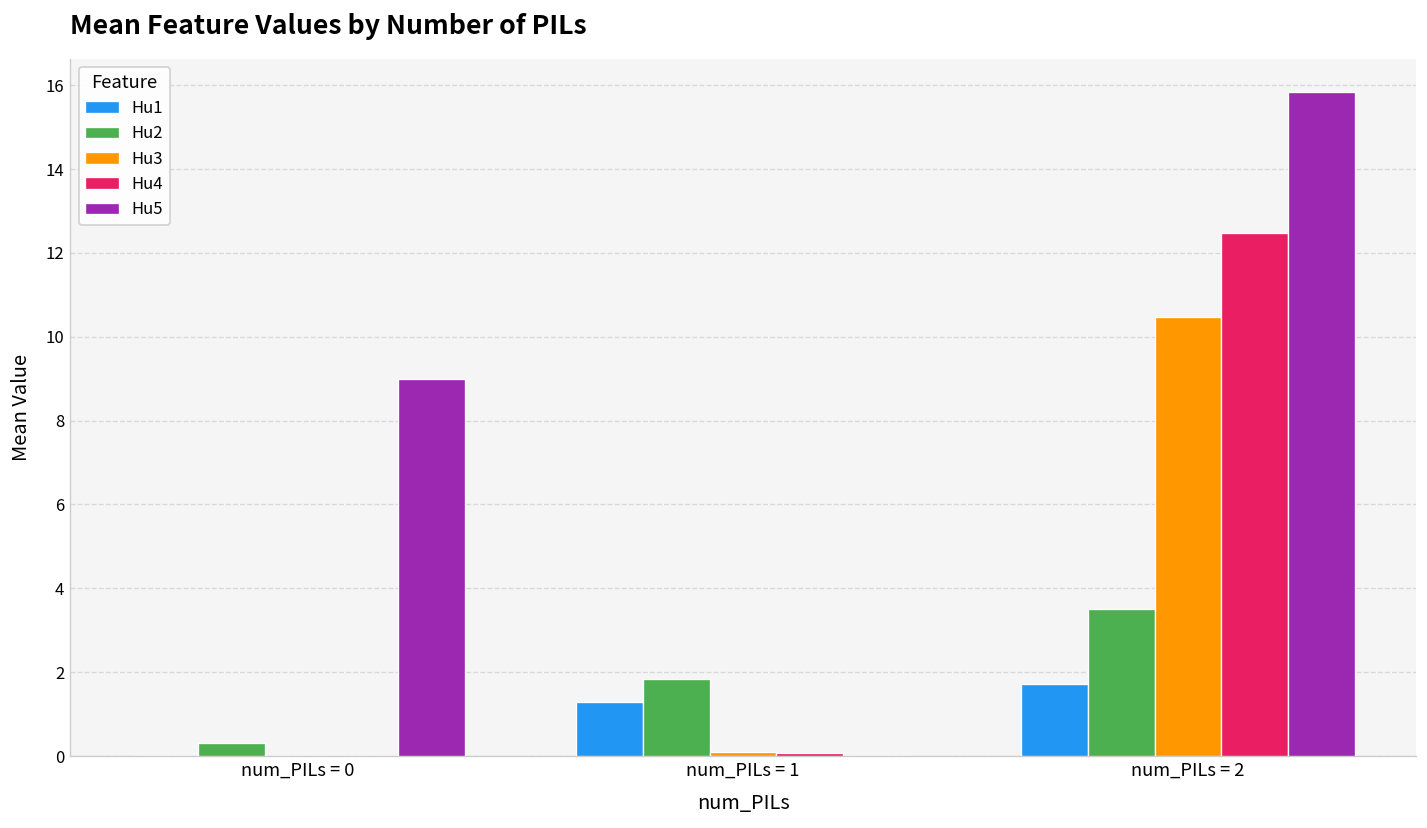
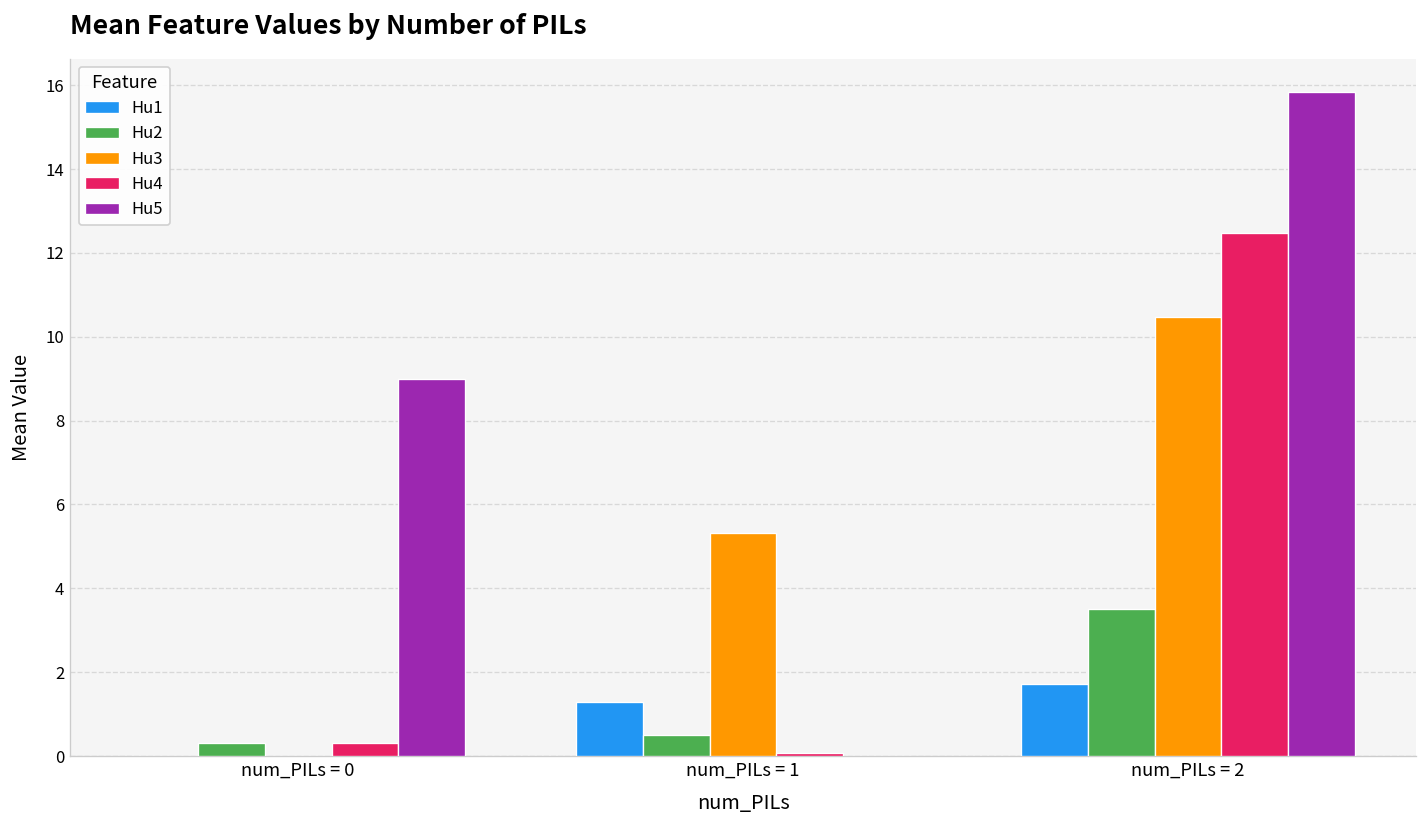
Hu4, num_PILs = 0: 0.0 -> 0.3
Hu2, num_PILs = 1: 1.8 -> 0.5
Hu3, num_PILs = 1: 0.1 -> 5.3
